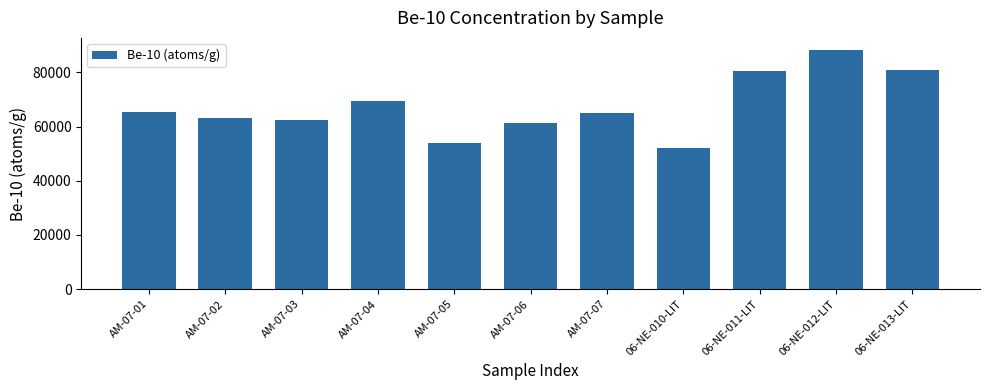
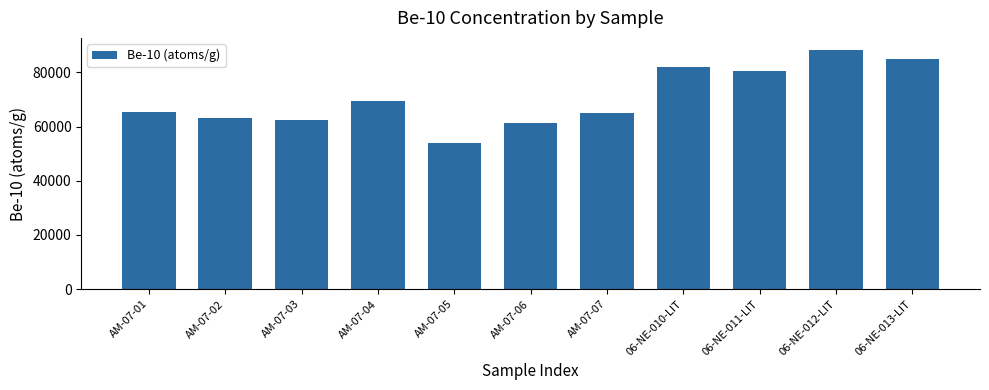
06-NE-010-LIT: 52000 -> 82000
06-NE-013-LIT: 81000 -> 85000
